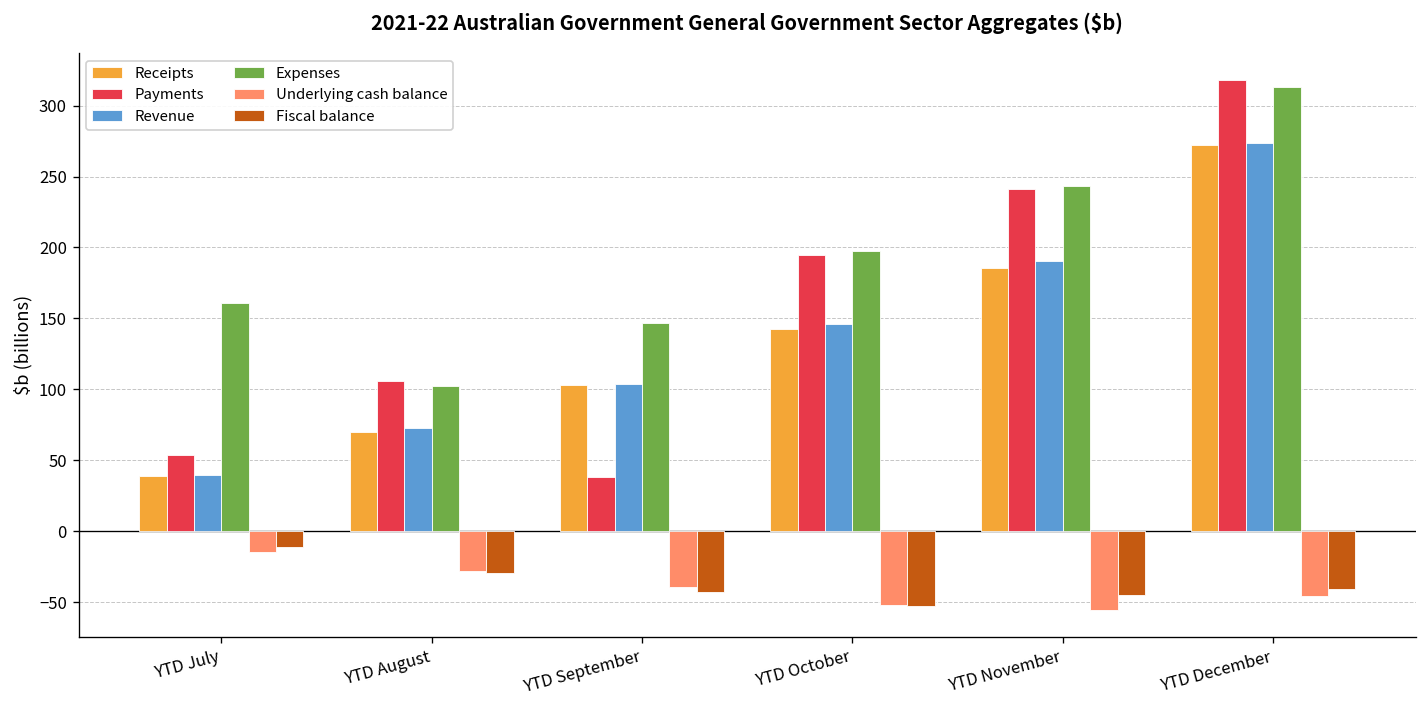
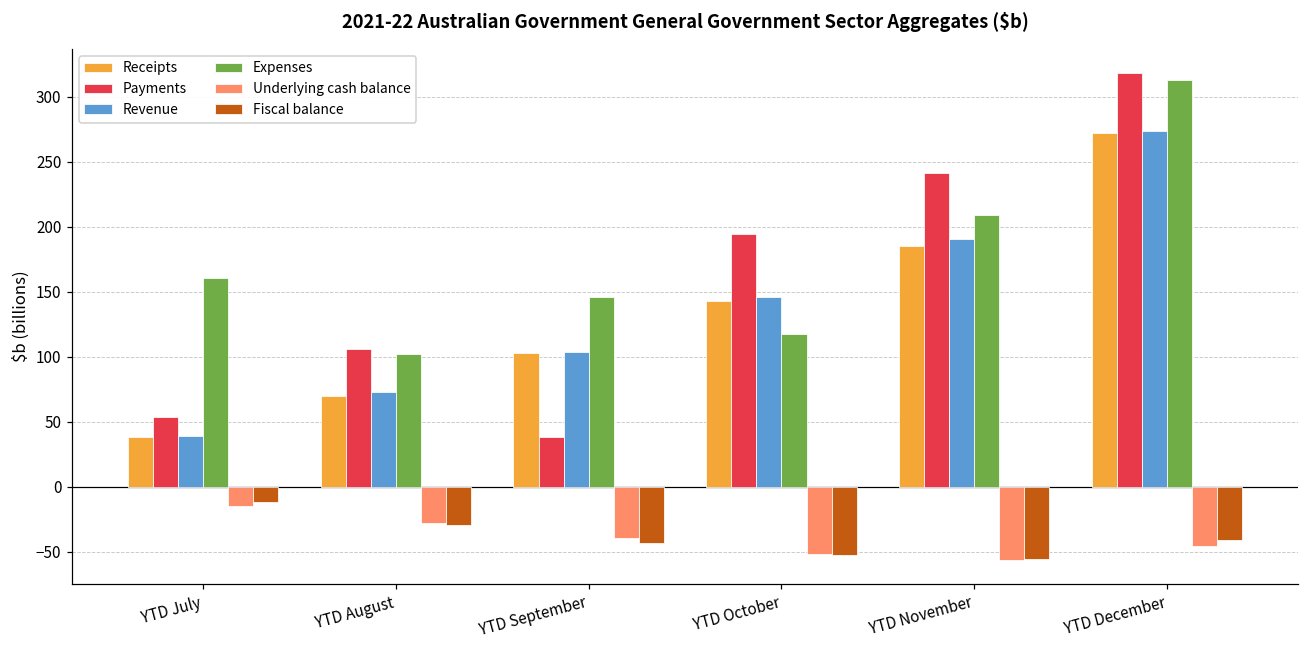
Expenses, YTD October: 198 -> 118
Expenses, YTD November: 244 -> 209
Fiscal balance, YTD November: -45 -> -55
